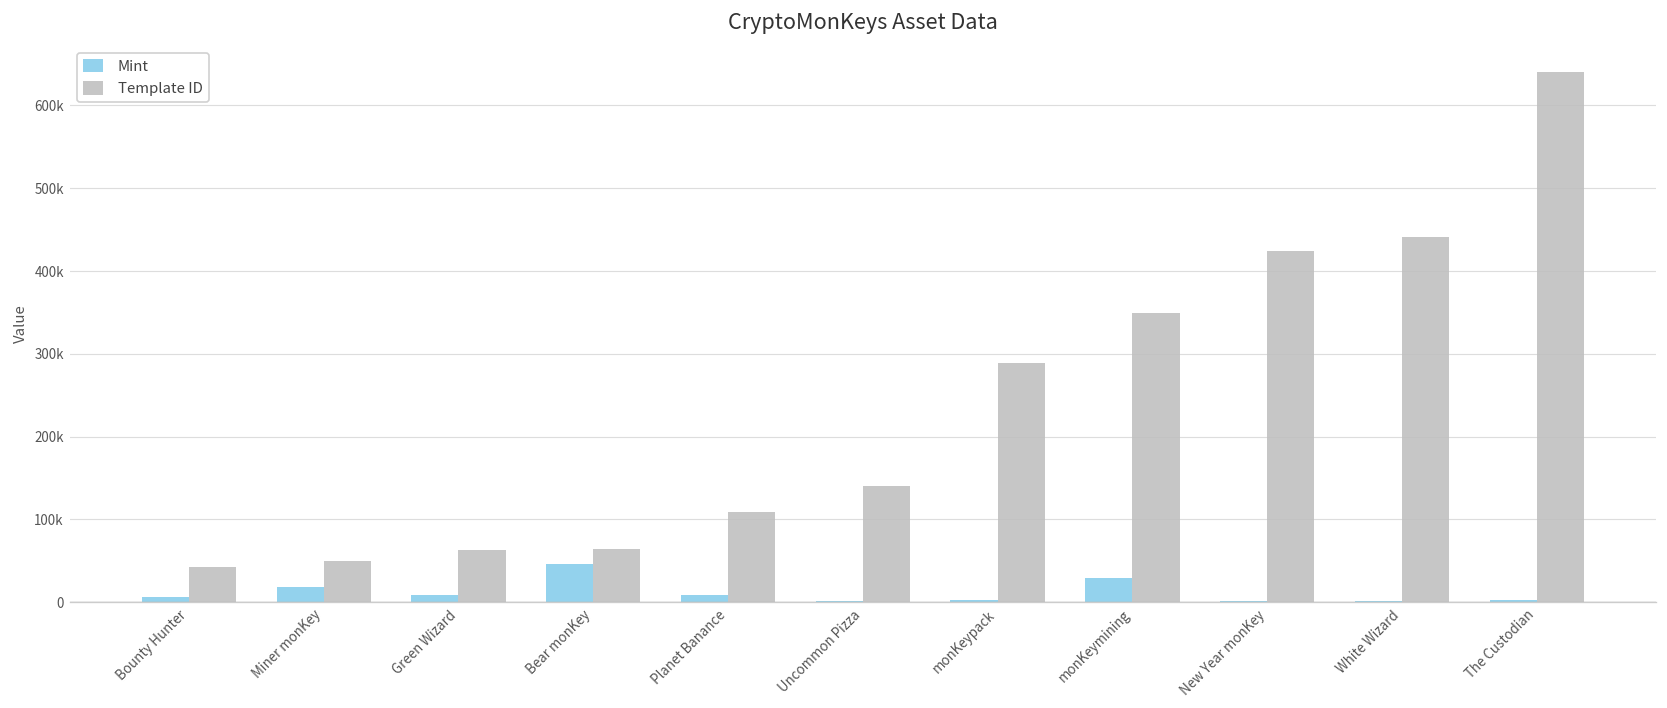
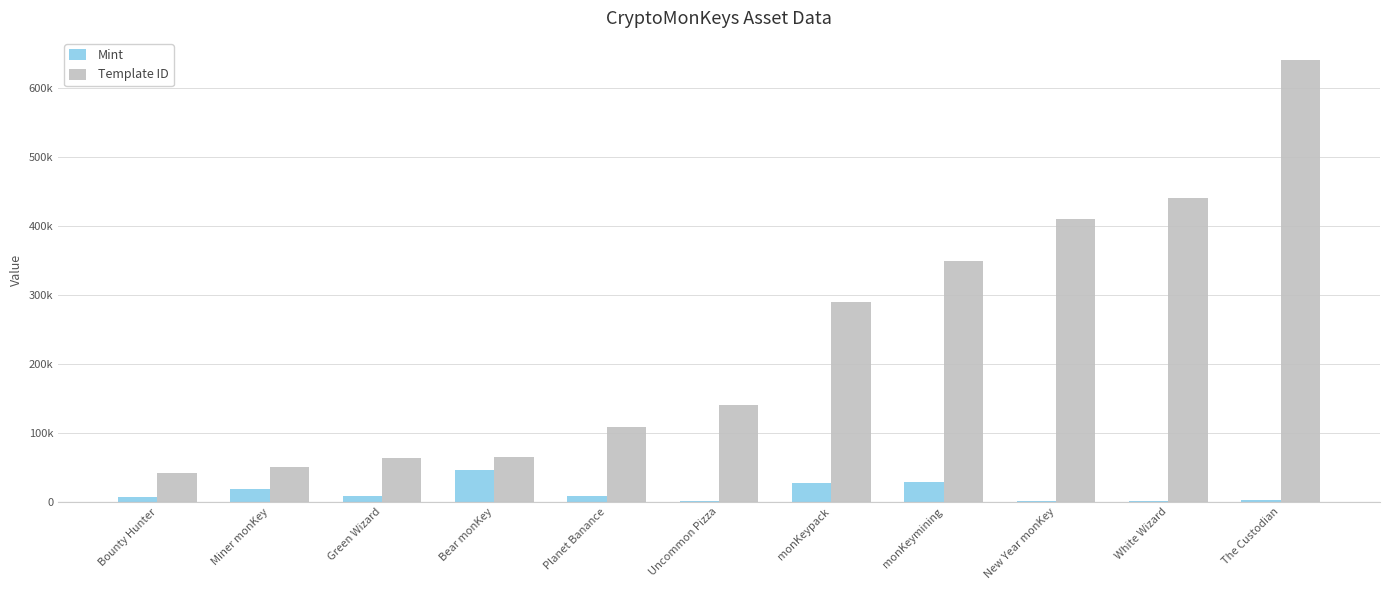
Mint, monKeypack: 0 -> 30000
Template ID, New Year monKey: 420000 -> 410000
